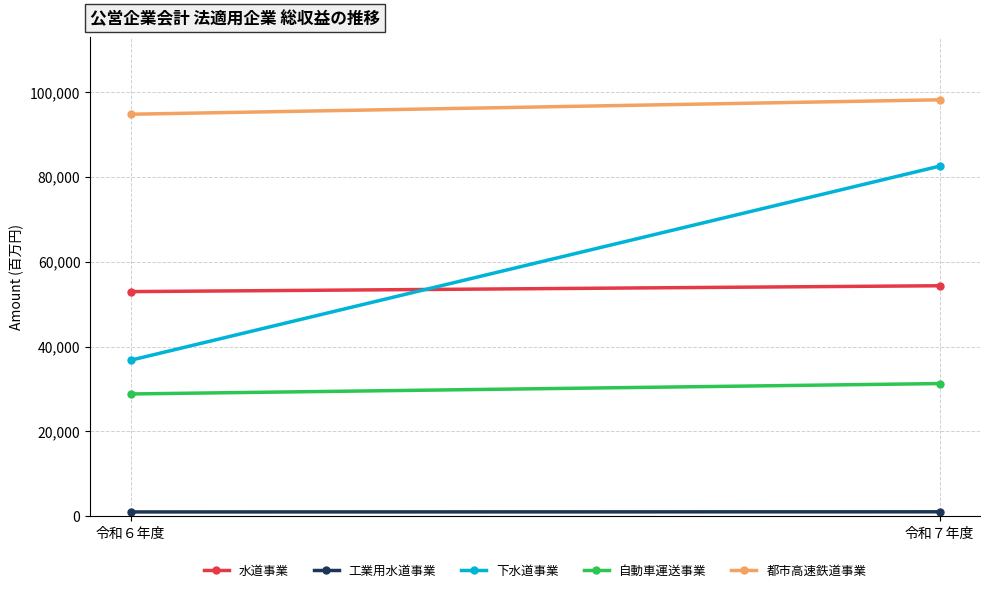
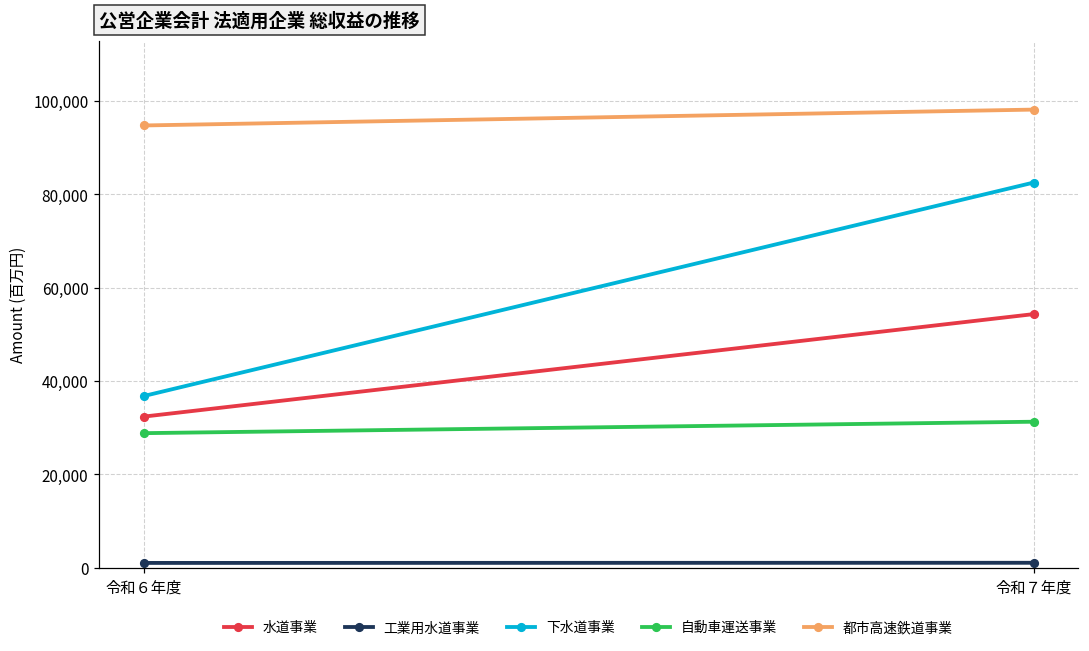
水道事業, 令和６年度: 53,000 -> 32,000
